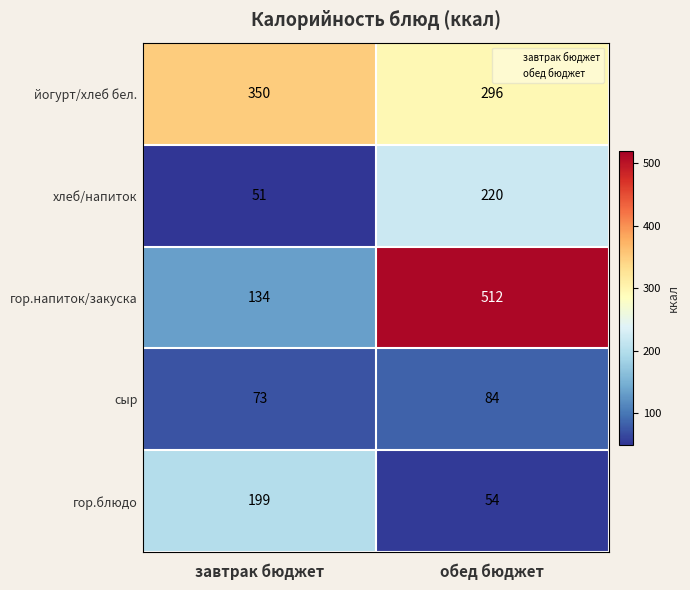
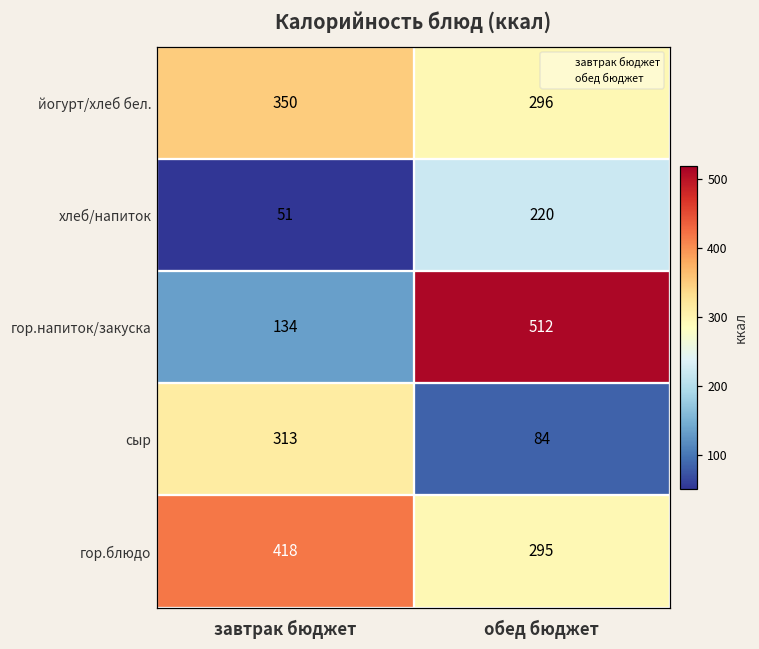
сыр, завтрак бюджет: 73 -> 313
гор.блюдо, завтрак бюджет: 199 -> 418
гор.блюдо, обед бюджет: 54 -> 295
